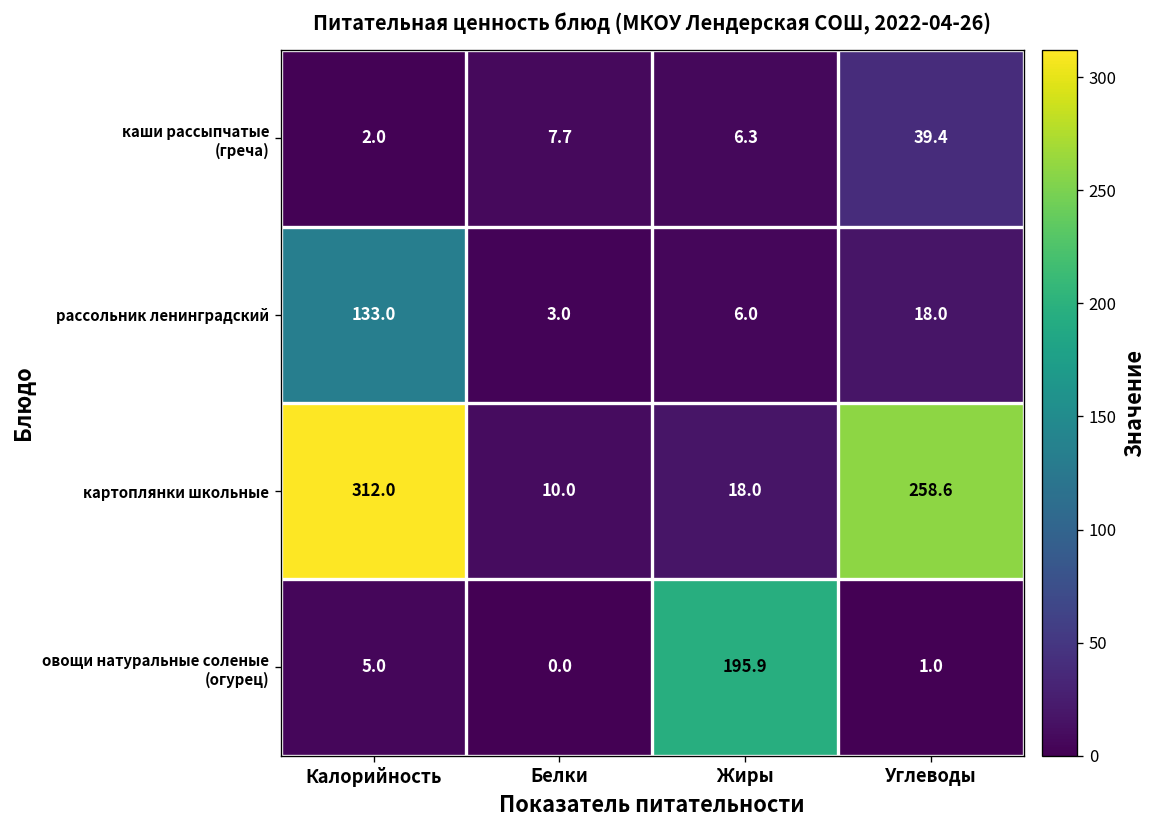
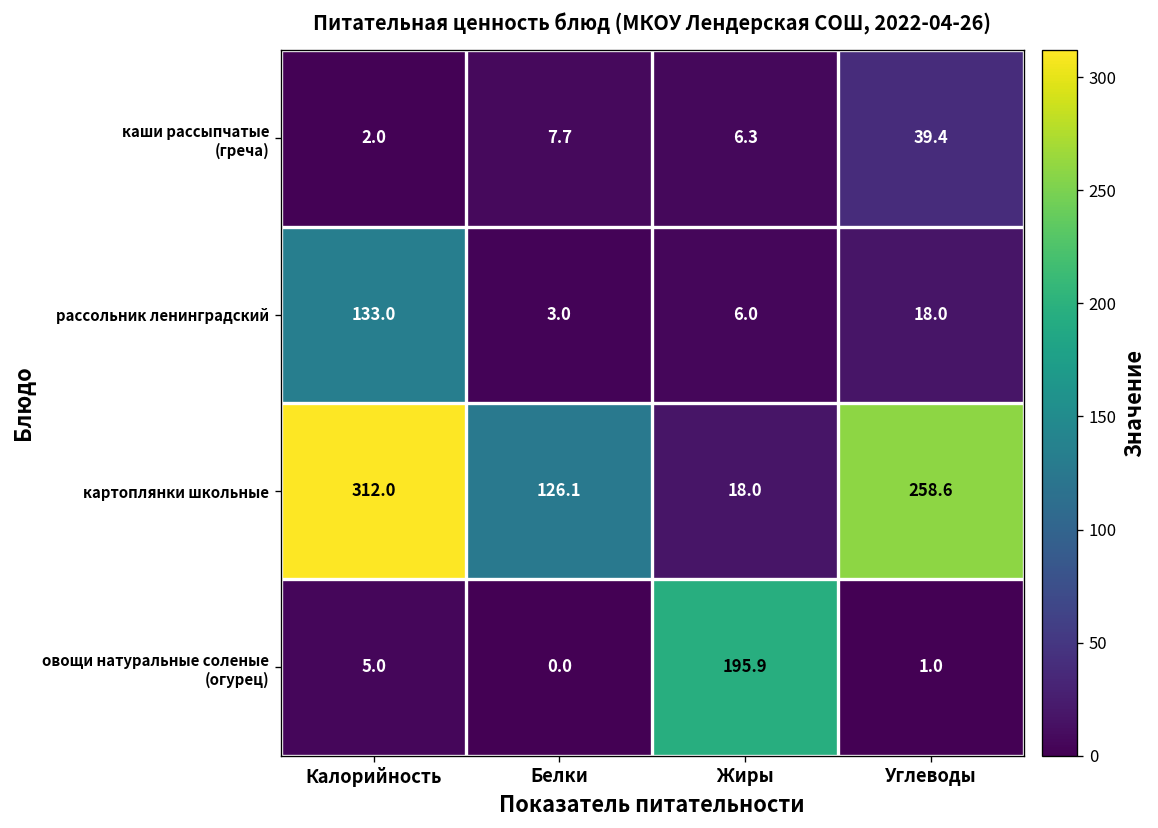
картоплянки школьные, Белки: 10.0 -> 126.1
